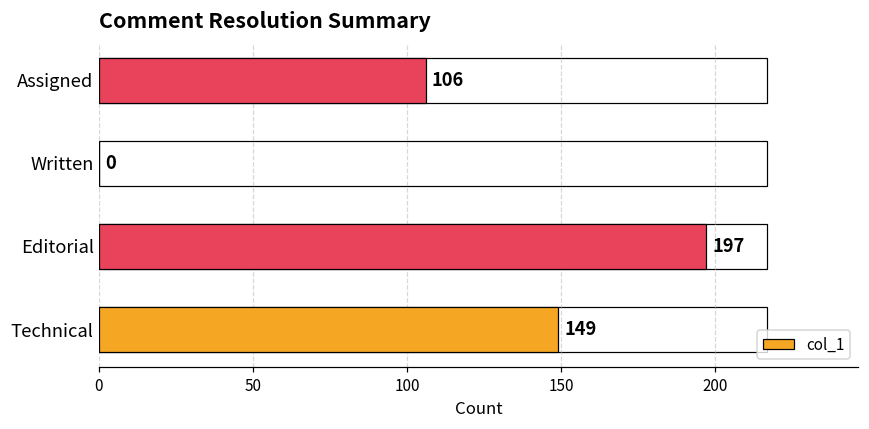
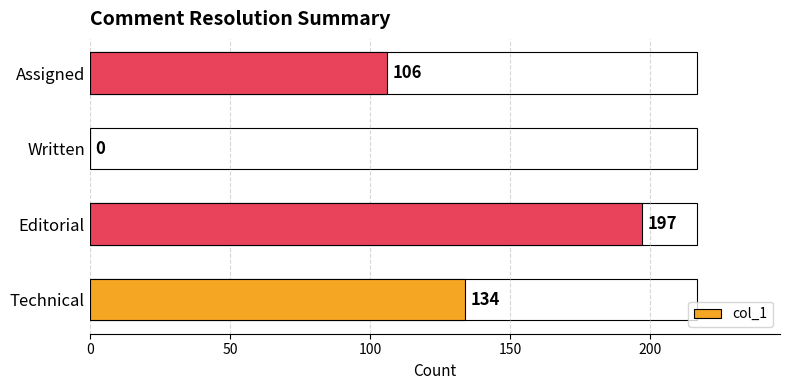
Technical: 149 -> 134
